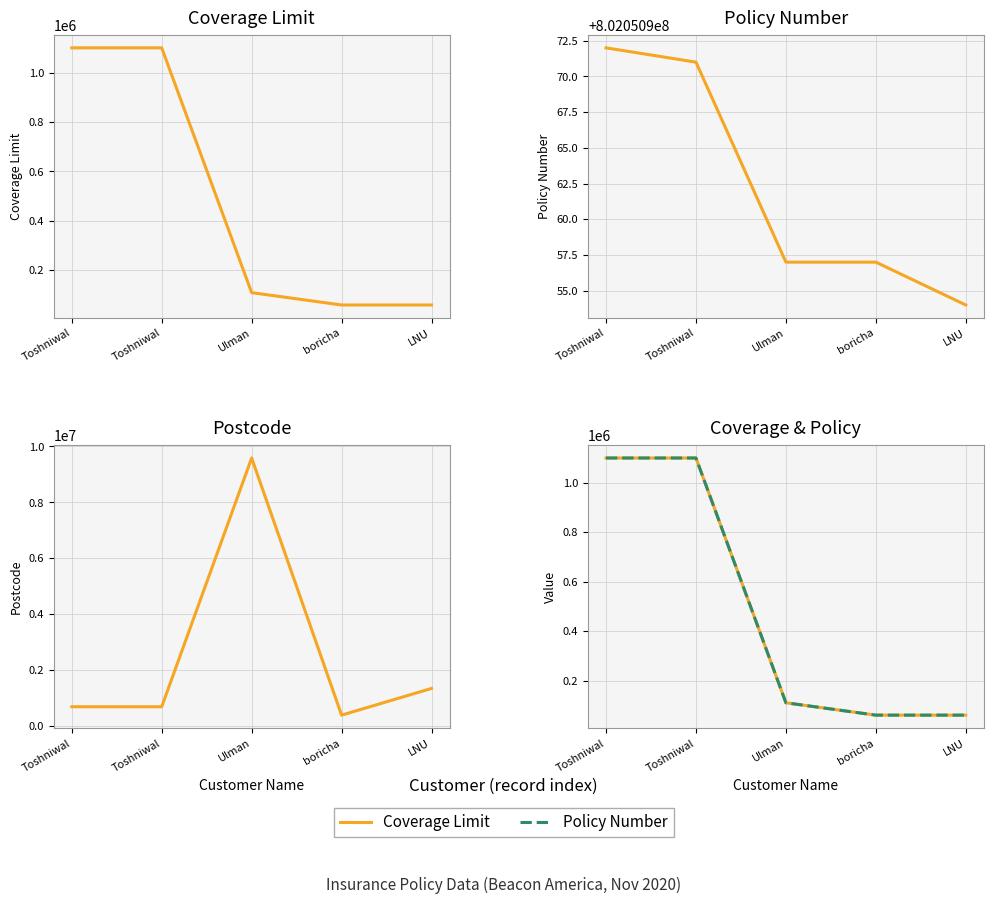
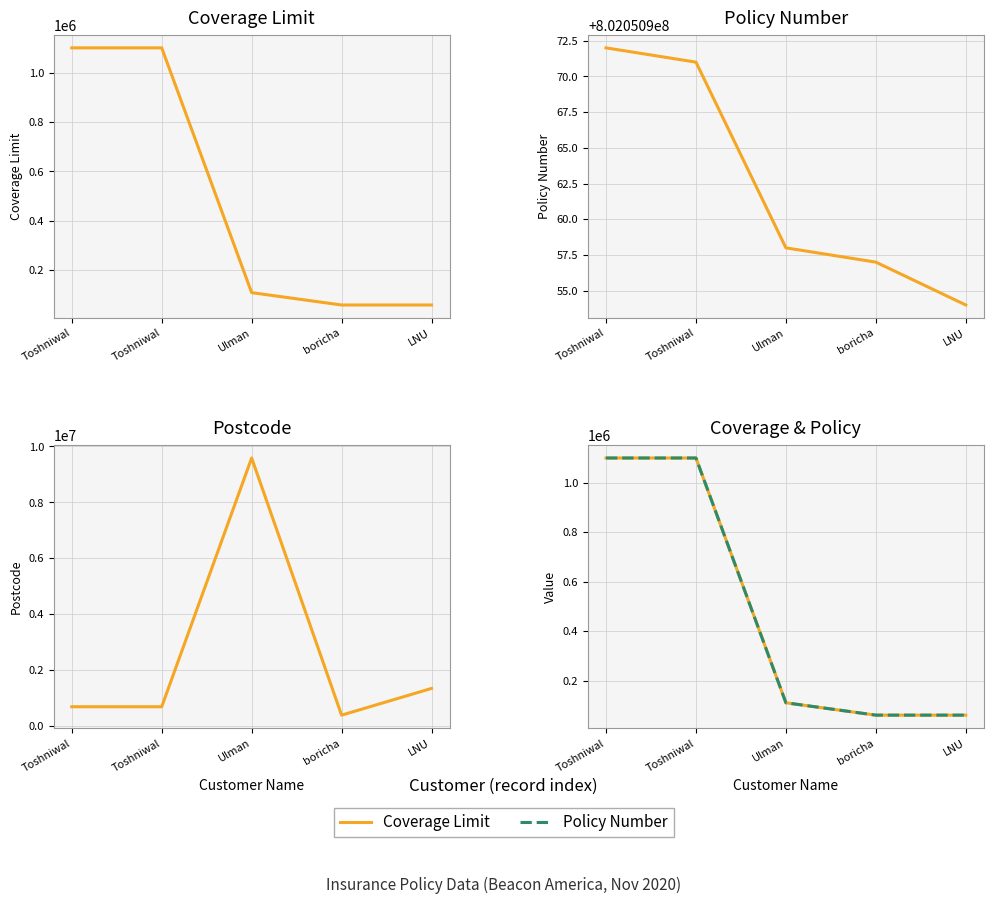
Policy Number, Ulman: 802050957 -> 802050958
